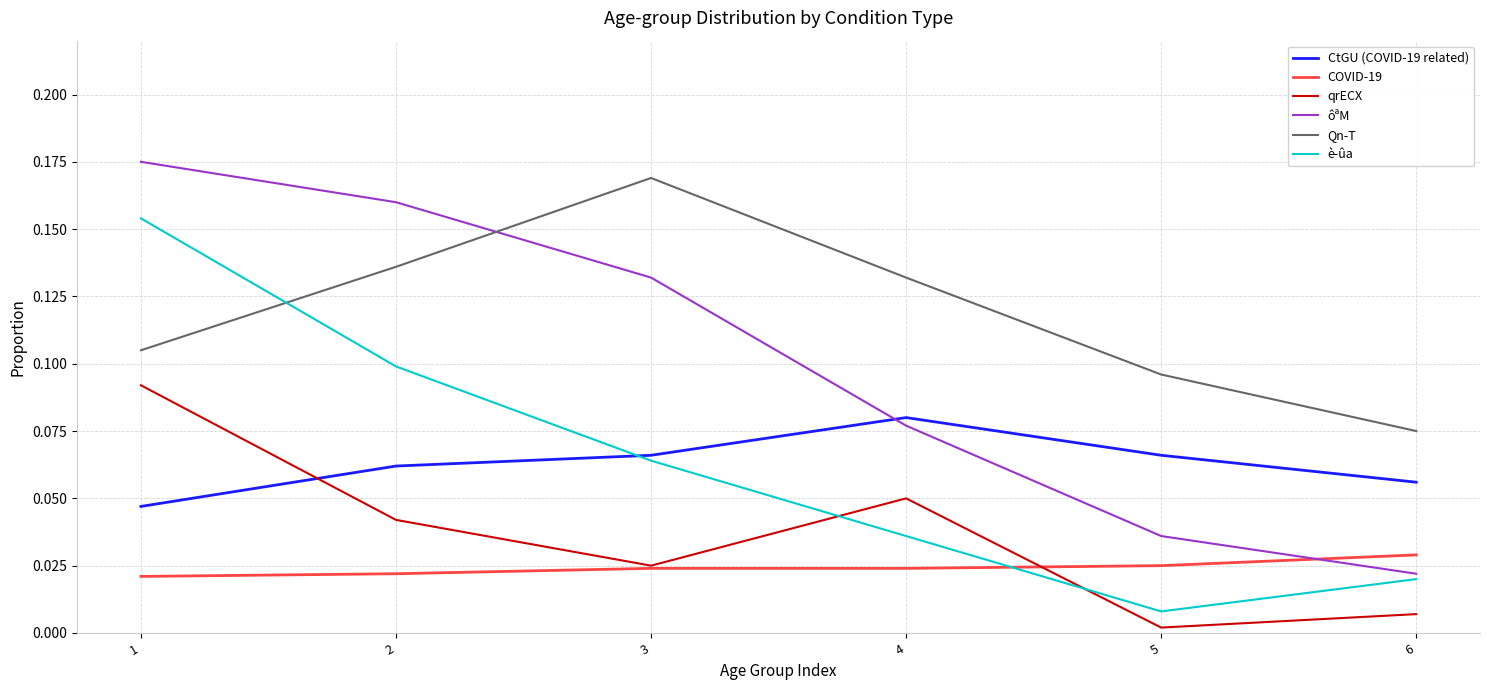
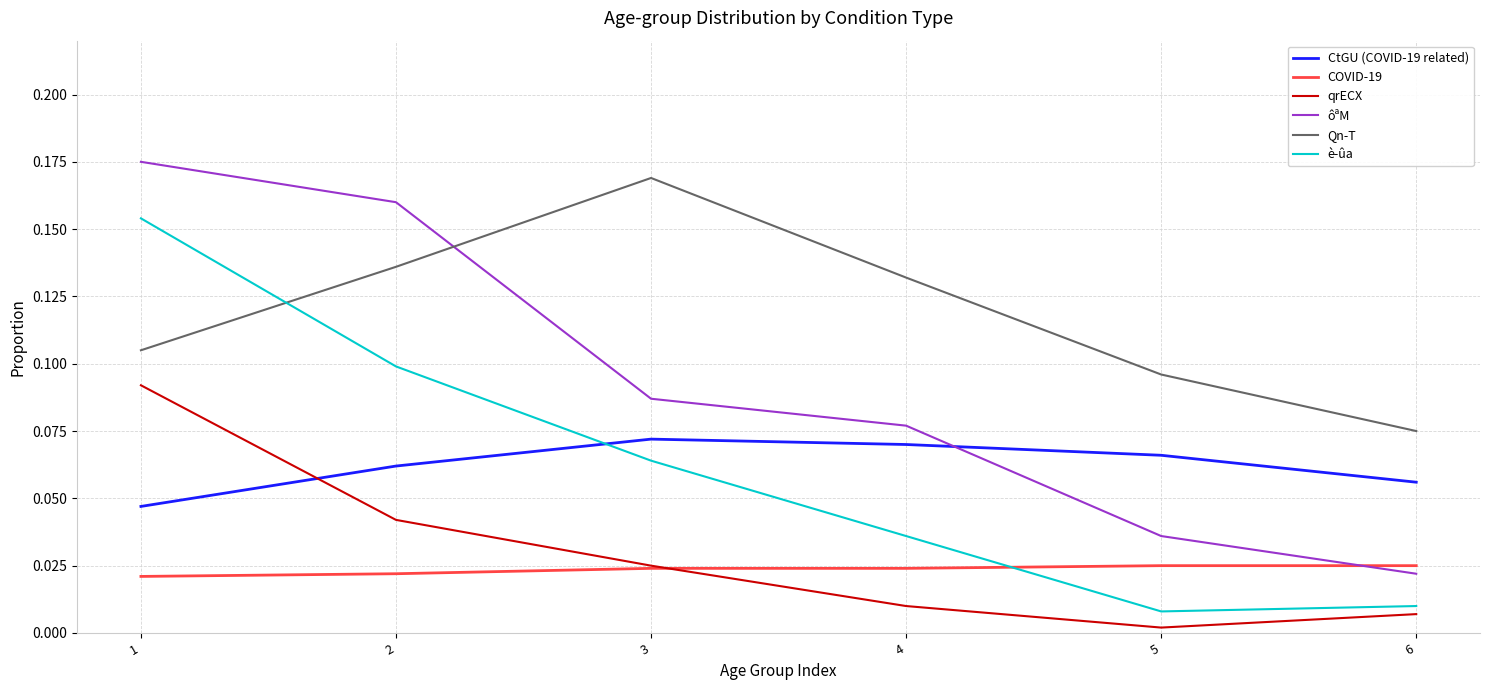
CtGU (COVID-19 related), 3: 0.066 -> 0.072
ôªM, 3: 0.132 -> 0.087
CtGU (COVID-19 related), 4: 0.08 -> 0.07
qrECX, 4: 0.05 -> 0.01
COVID-19, 6: 0.029 -> 0.025
è-ûa, 6: 0.02 -> 0.01
